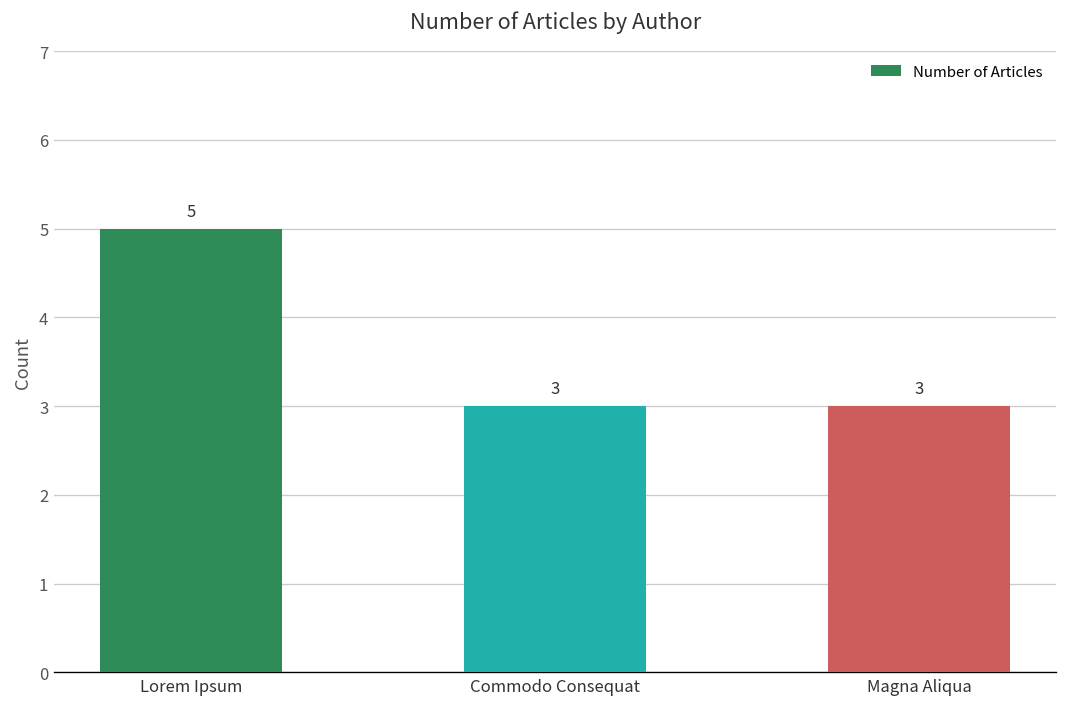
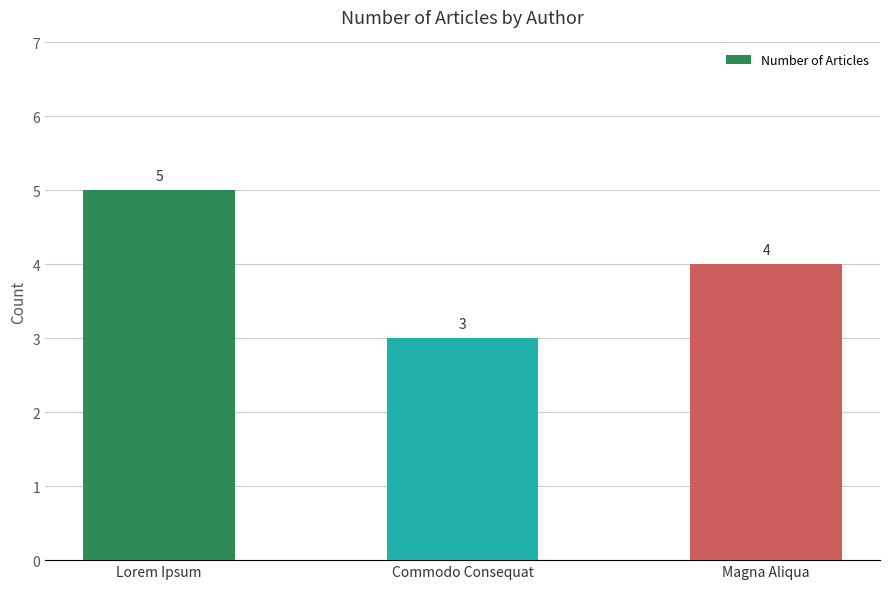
Magna Aliqua: 3 -> 4
